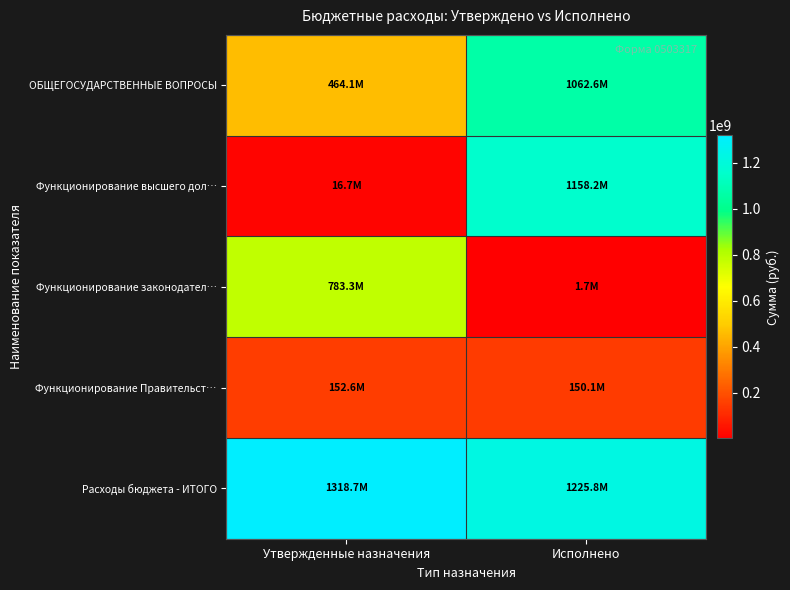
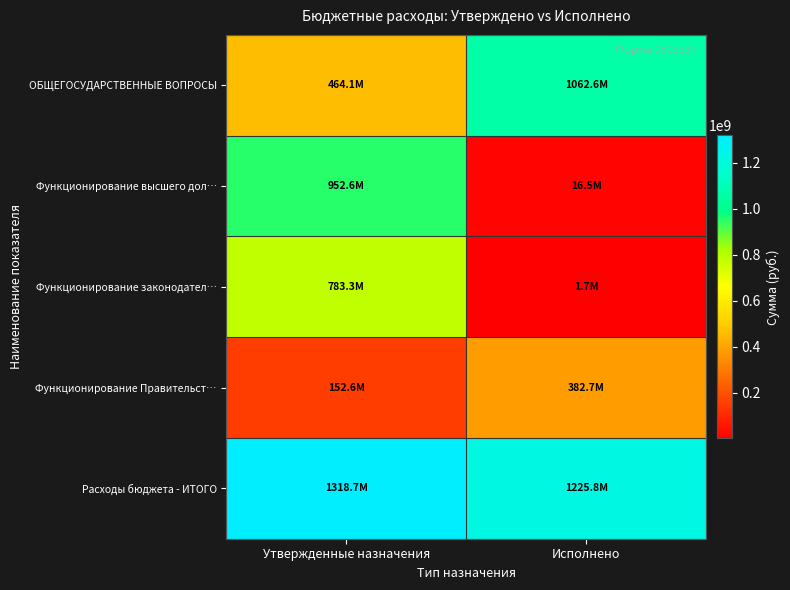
Функционирование высшего дол…, Утвержденные назначения: 16.7M -> 952.6M
Функционирование высшего дол…, Исполнено: 1158.2M -> 16.5M
Функционирование Правительст…, Исполнено: 150.1M -> 382.7M
